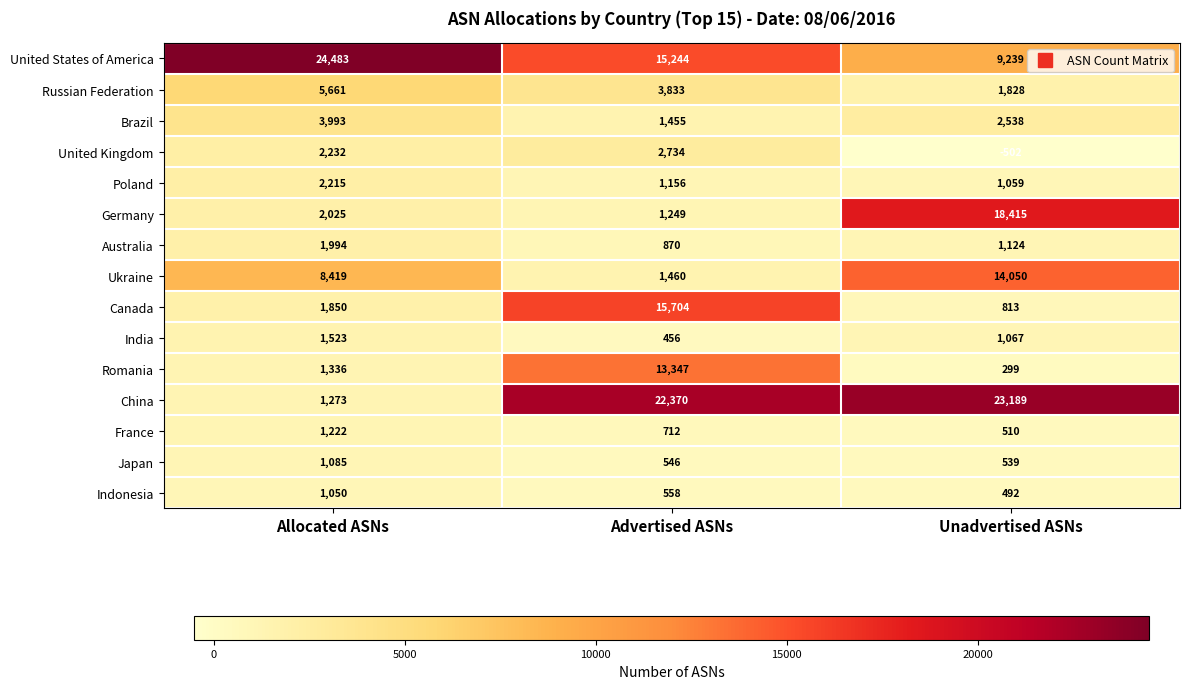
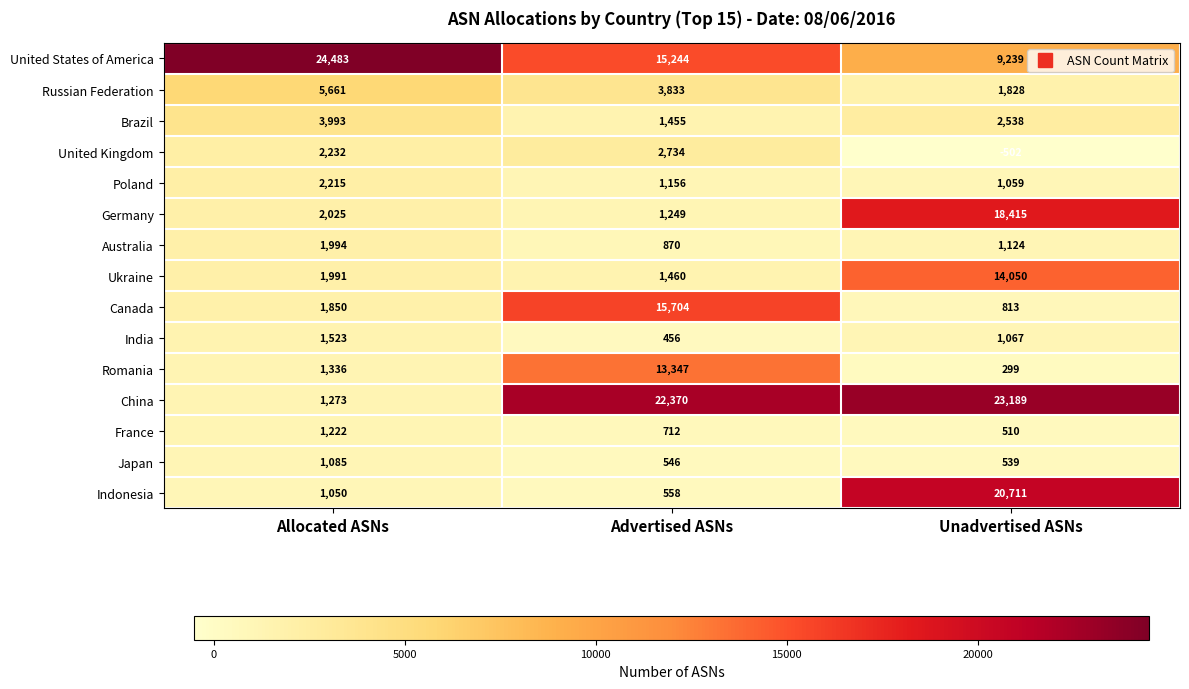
Ukraine, Allocated ASNs: 8,419 -> 1,991
Indonesia, Unadvertised ASNs: 492 -> 20,711
